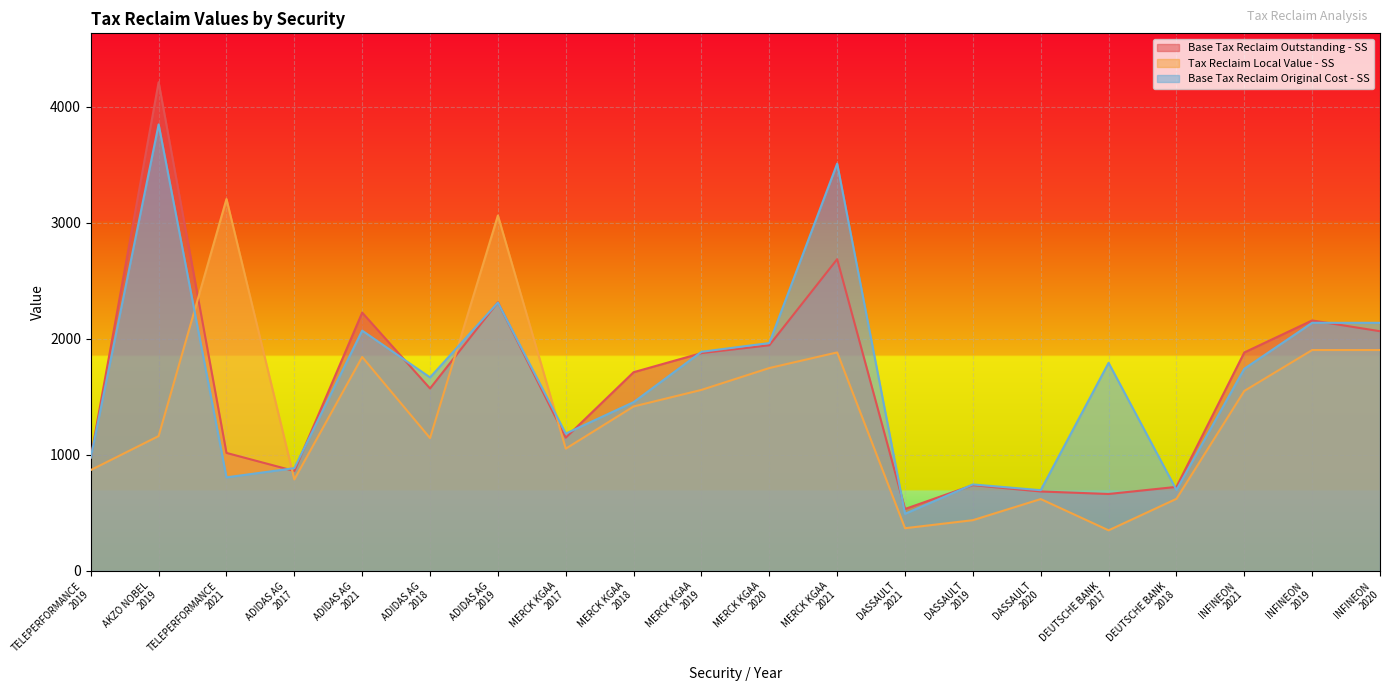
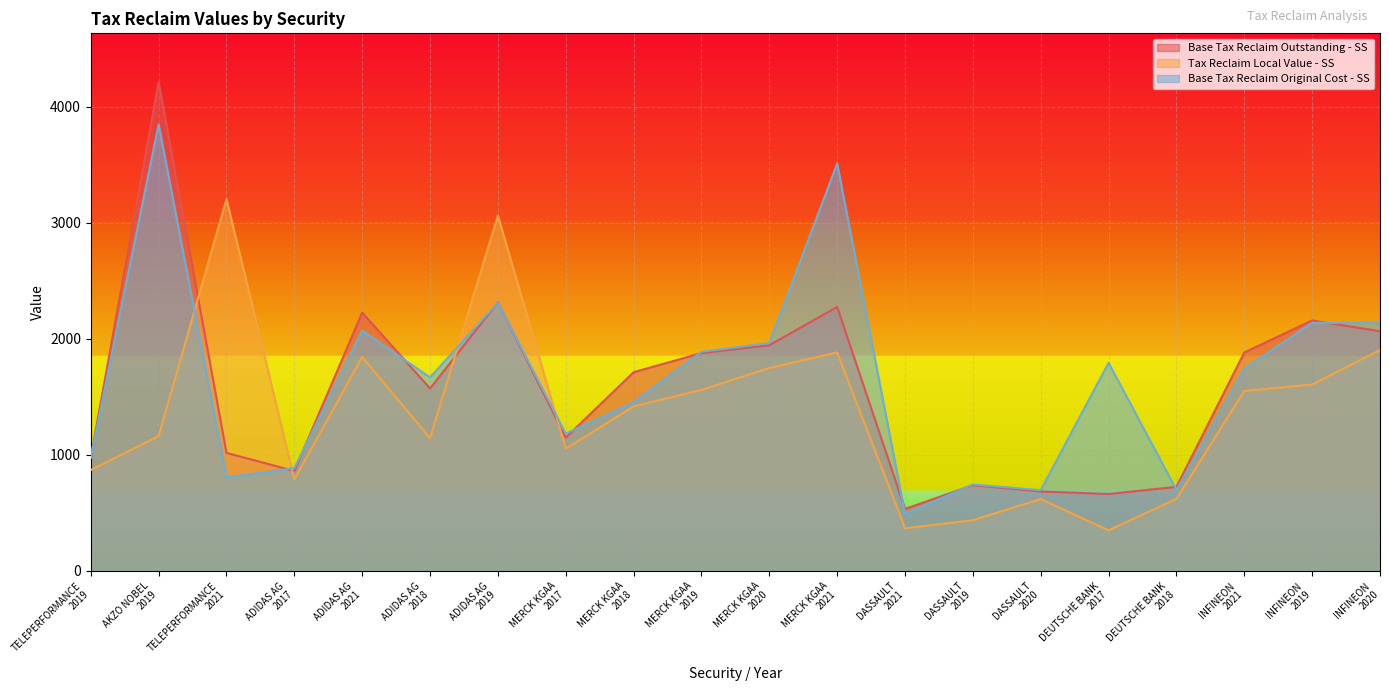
Base Tax Reclaim Outstanding - SS, MERCK KGAA 2021: 2690 -> 2270
Tax Reclaim Local Value - SS, INFINEON 2019: 1900 -> 1610
